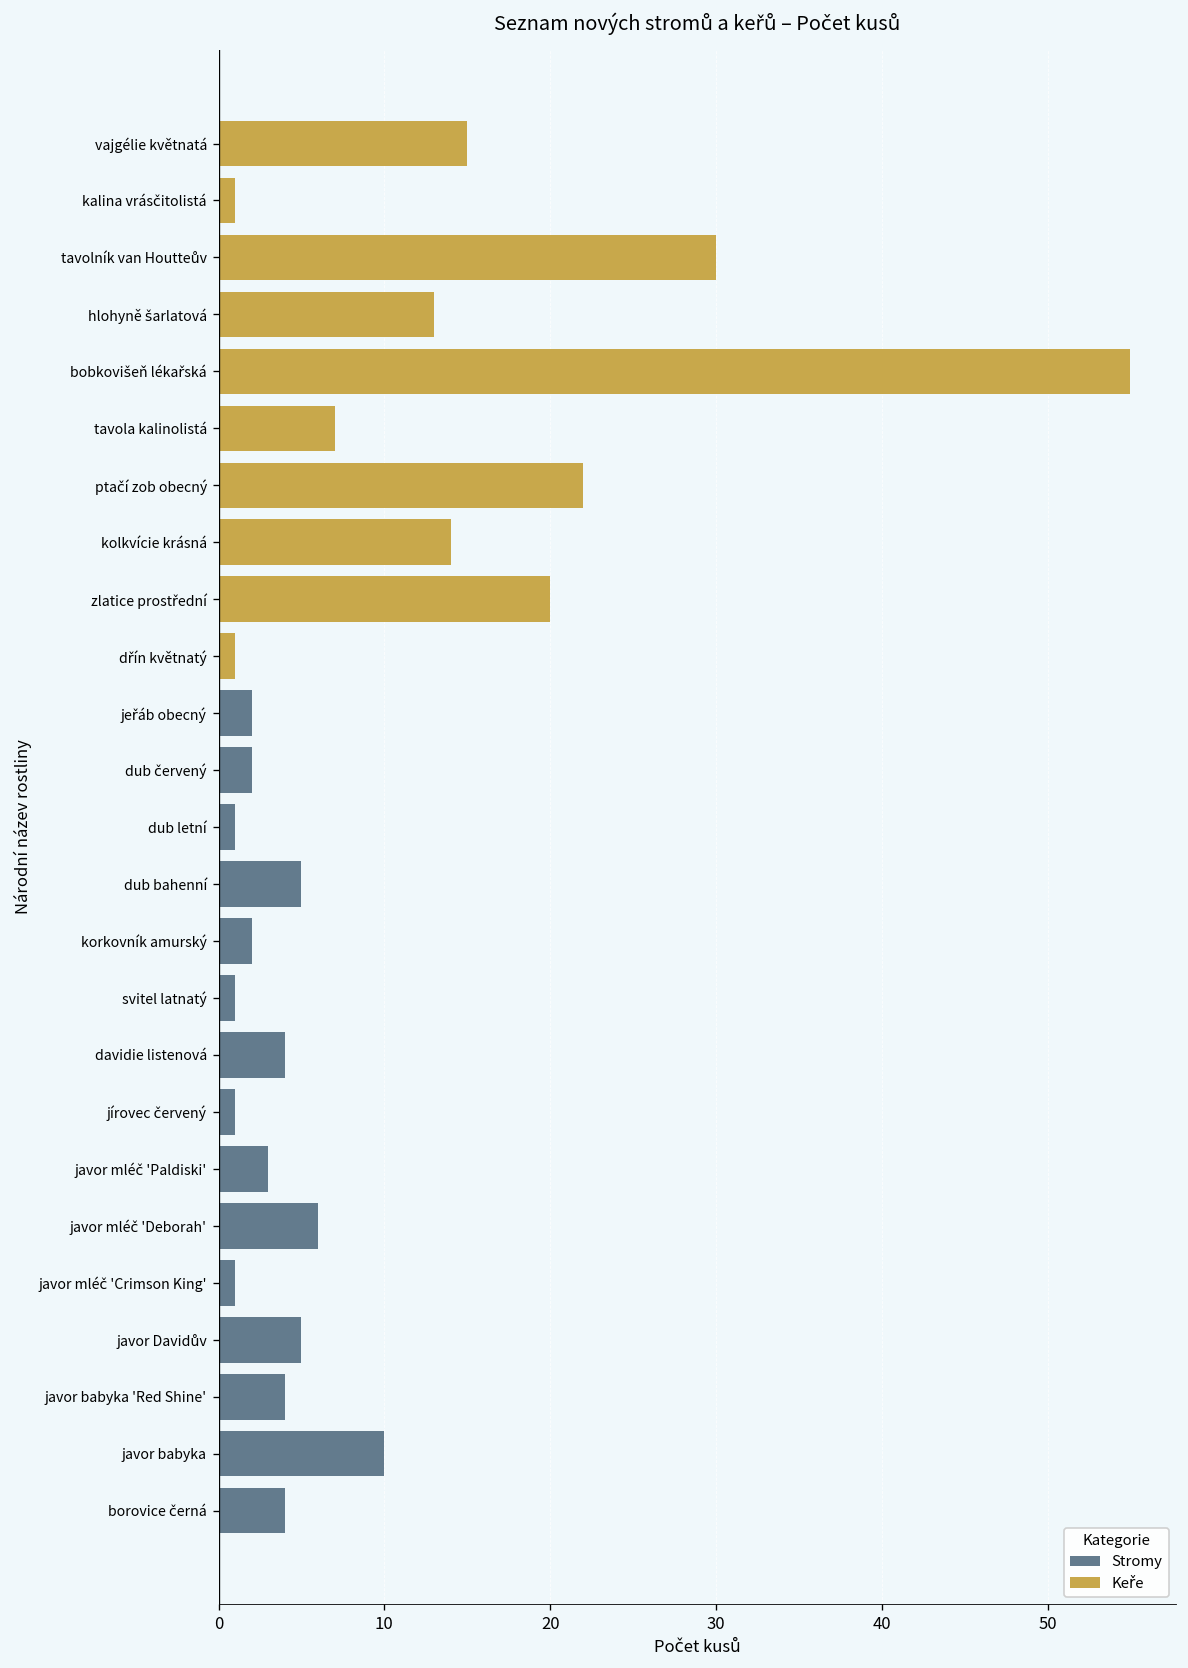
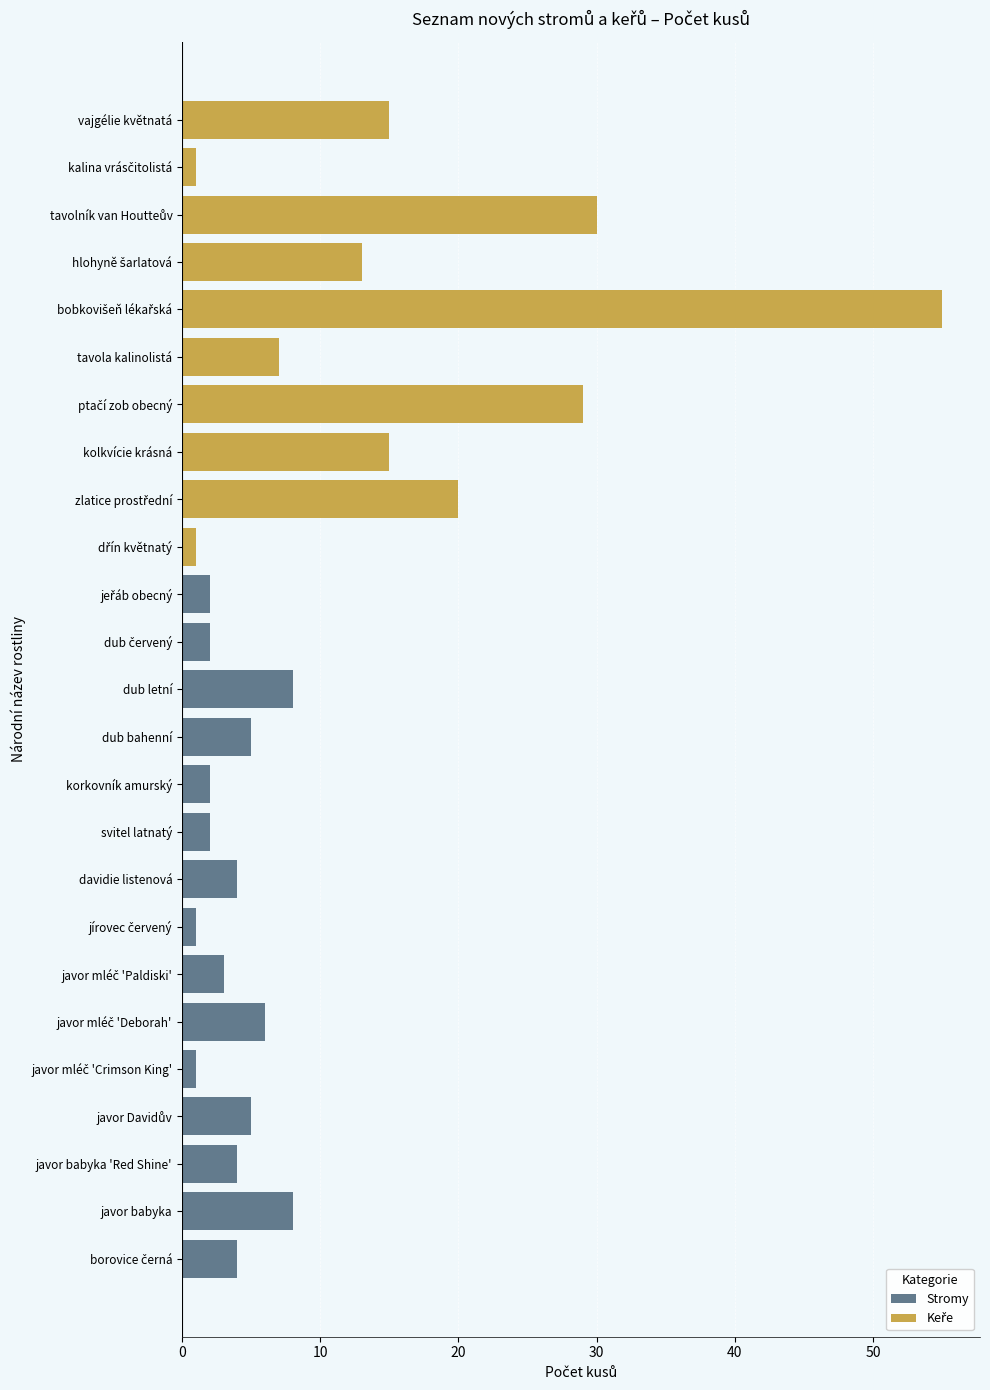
Keře, ptačí zob obecný: 22 -> 29
Keře, kolkvície krásná: 14 -> 15
Stromy, dub letní: 1 -> 8
Stromy, svitel latnatý: 1 -> 2
Stromy, javor babyka: 10 -> 8
